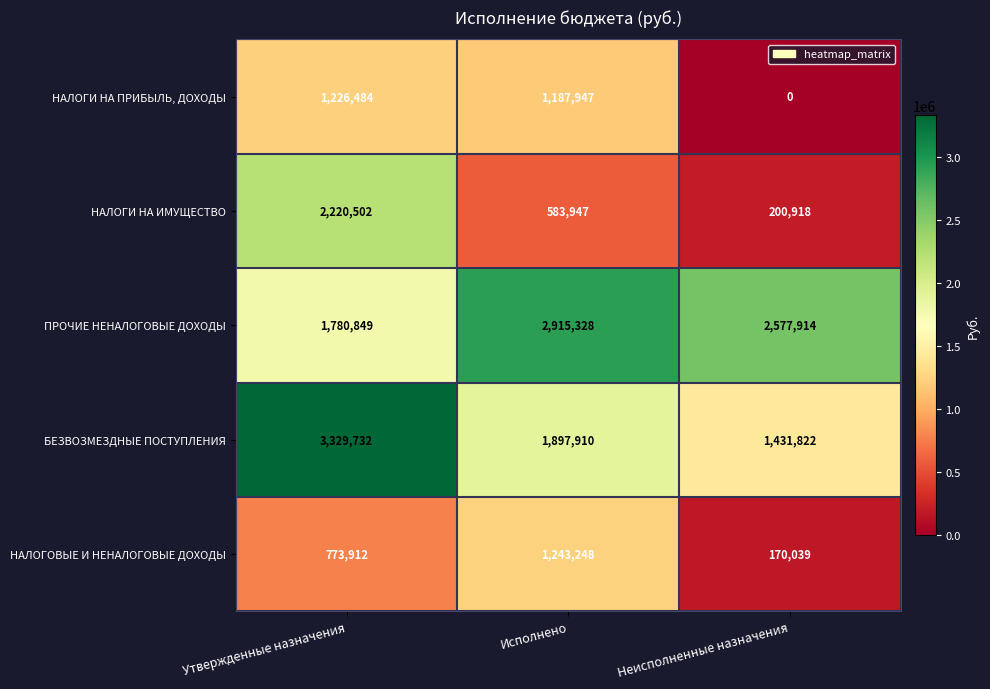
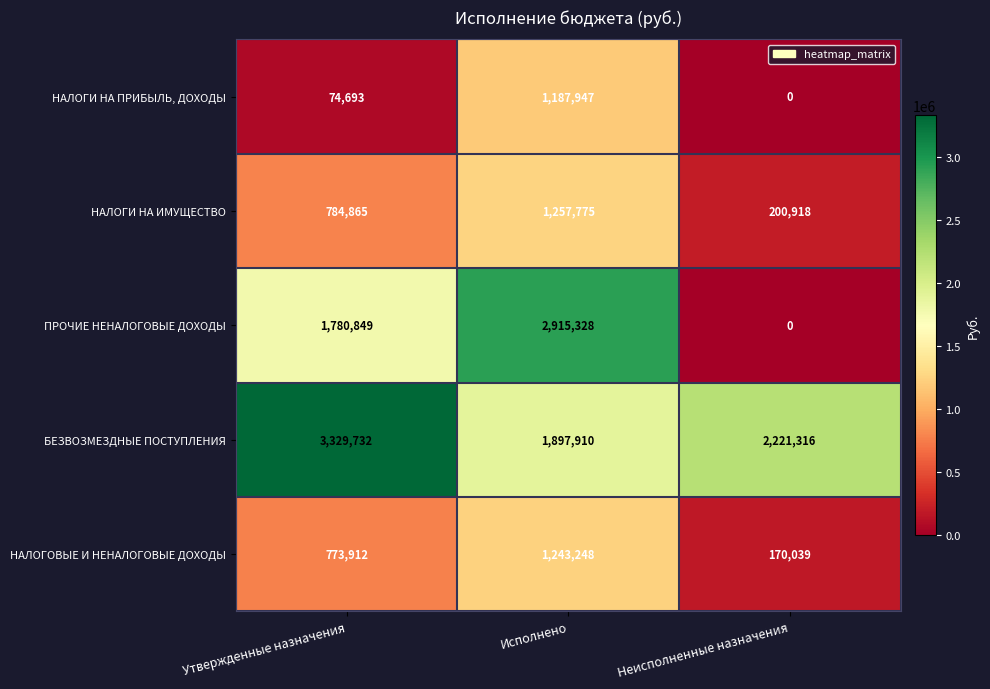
НАЛОГИ НА ПРИБЫЛЬ, ДОХОДЫ, Утвержденные назначения: 1,226,484 -> 74,693
НАЛОГИ НА ИМУЩЕСТВО, Утвержденные назначения: 2,220,502 -> 784,865
НАЛОГИ НА ИМУЩЕСТВО, Исполнено: 583,947 -> 1,257,775
ПРОЧИЕ НЕНАЛОГОВЫЕ ДОХОДЫ, Неисполненные назначения: 2,577,914 -> 0
БЕЗВОЗМЕЗДНЫЕ ПОСТУПЛЕНИЯ, Неисполненные назначения: 1,431,822 -> 2,221,316
